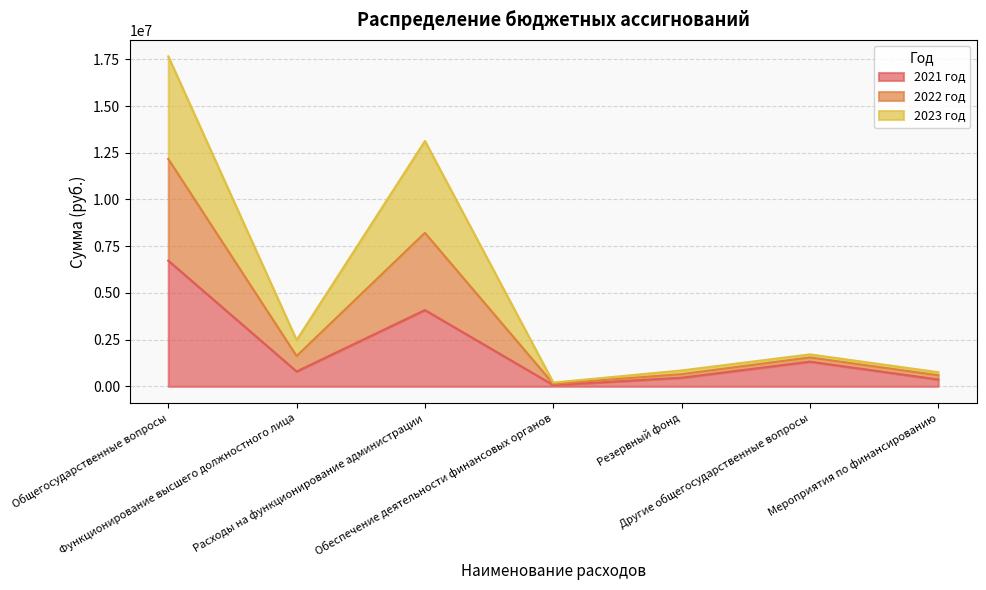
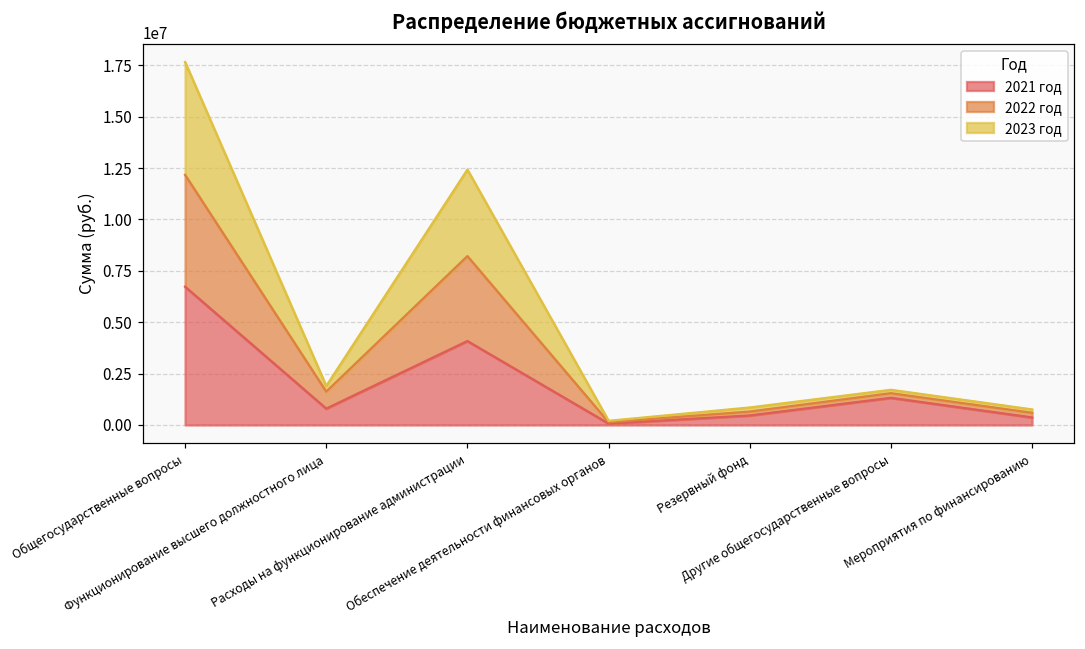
2023 год, Функционирование высшего должностного лица: 900000 -> 300000
2023 год, Расходы на функционирование администрации: 4900000 -> 4200000
